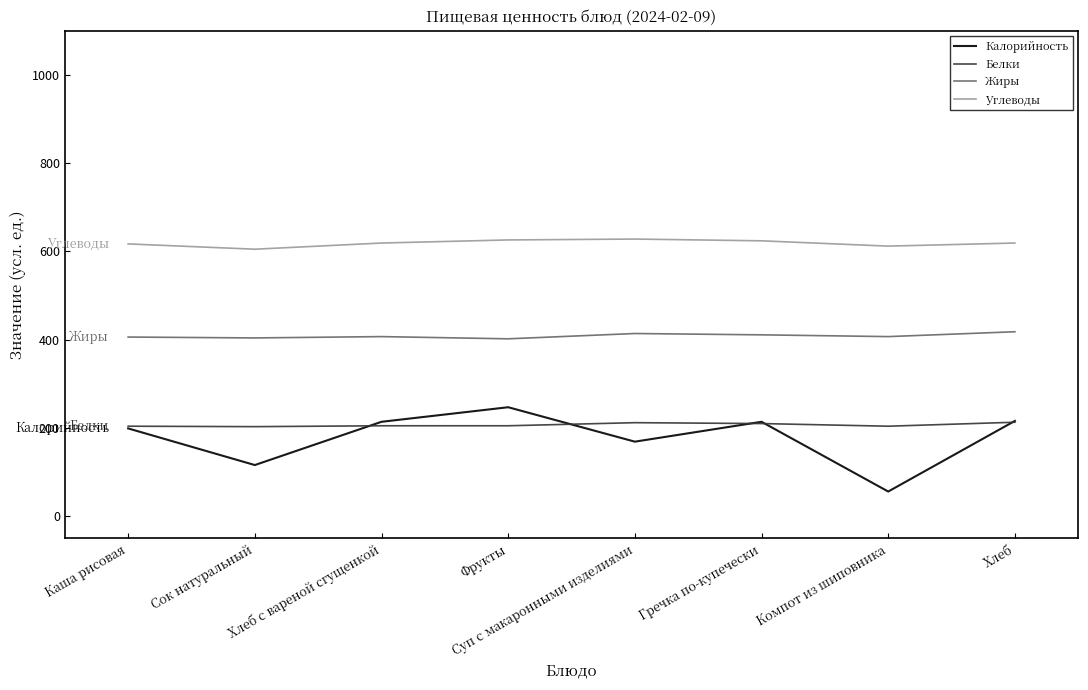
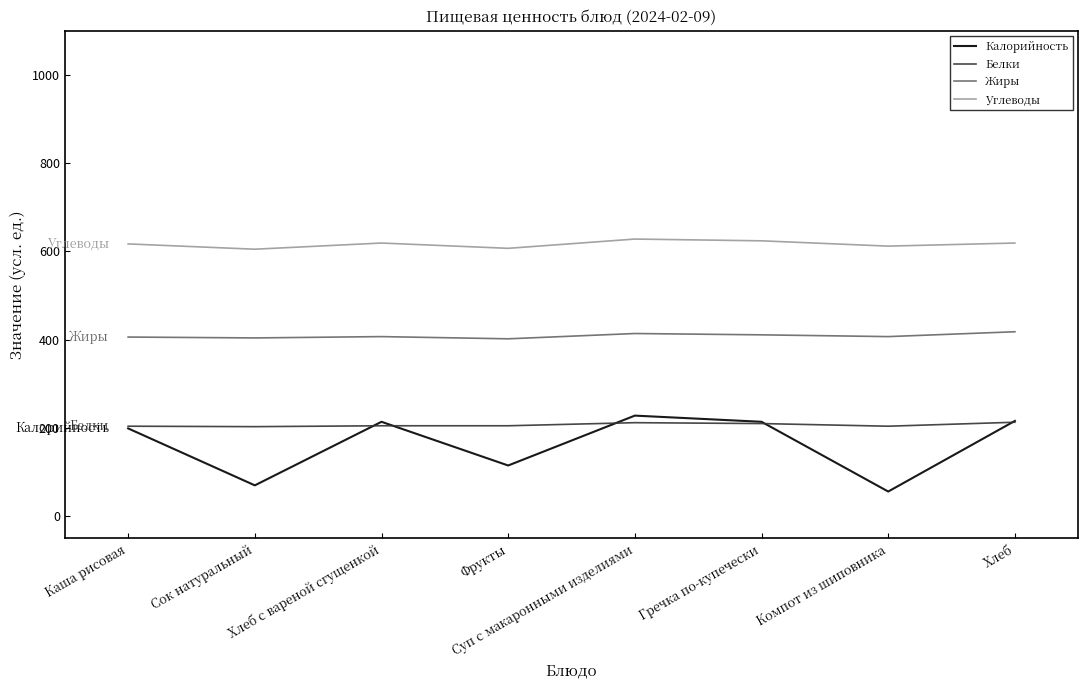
Калорийность, Сок натуральный: 120 -> 70
Калорийность, Фрукты: 250 -> 120
Углеводы, Фрукты: 630 -> 610
Калорийность, Суп с макаронными изделиями: 170 -> 230
